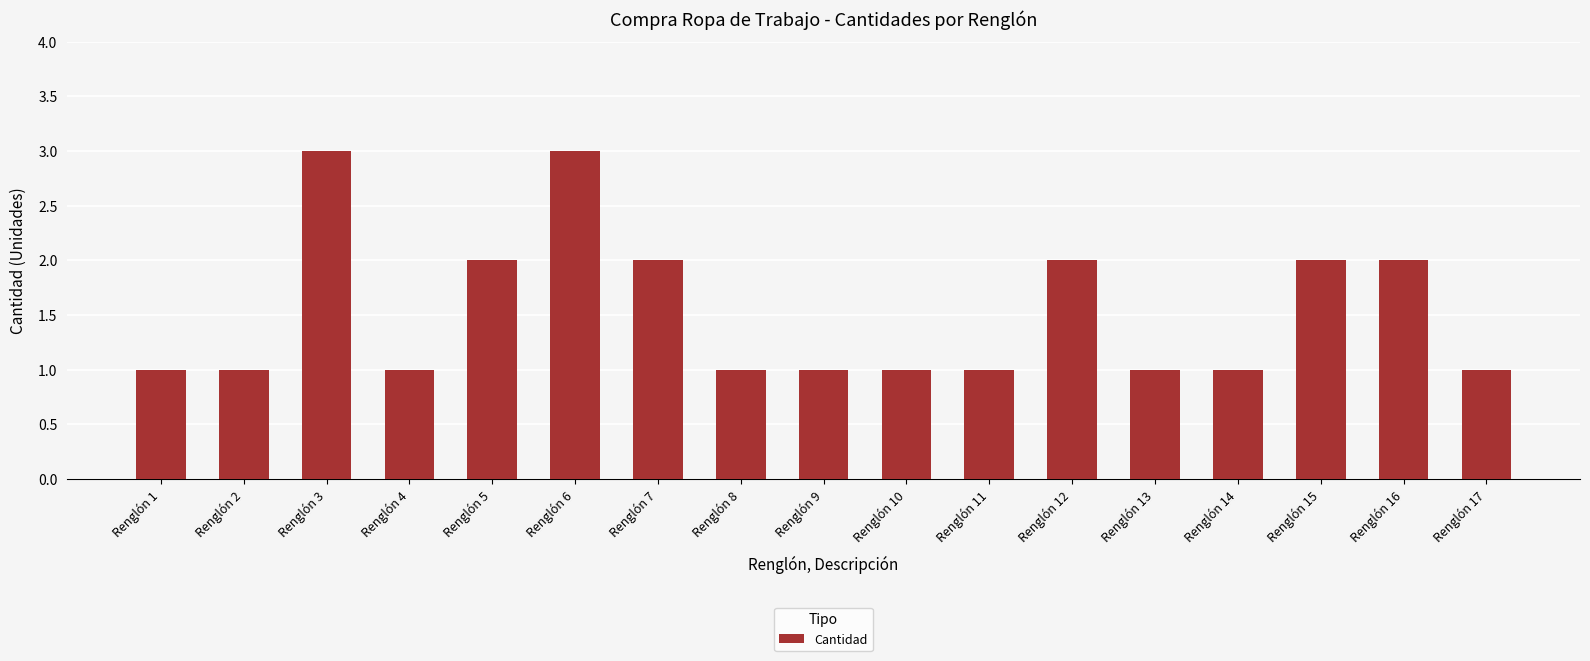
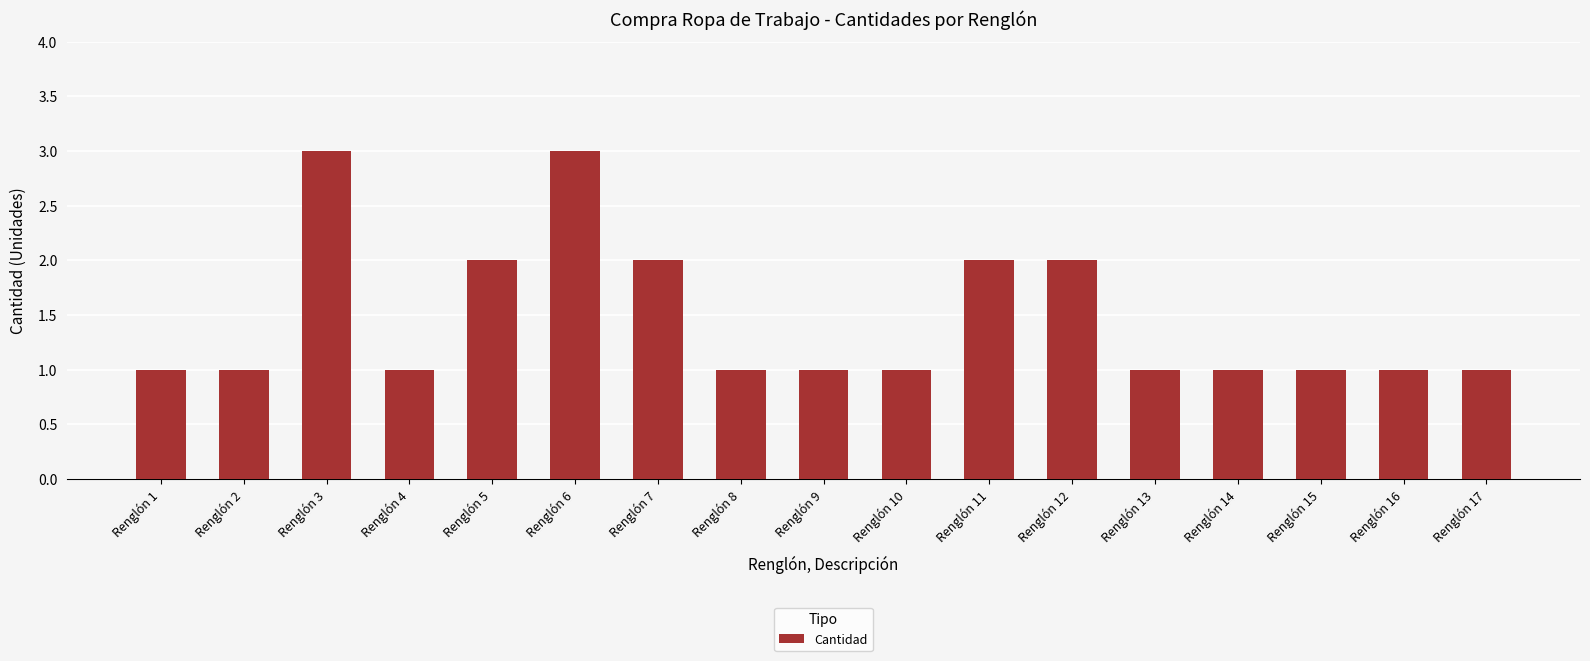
Renglón 11: 1 -> 2
Renglón 15: 2 -> 1
Renglón 16: 2 -> 1
